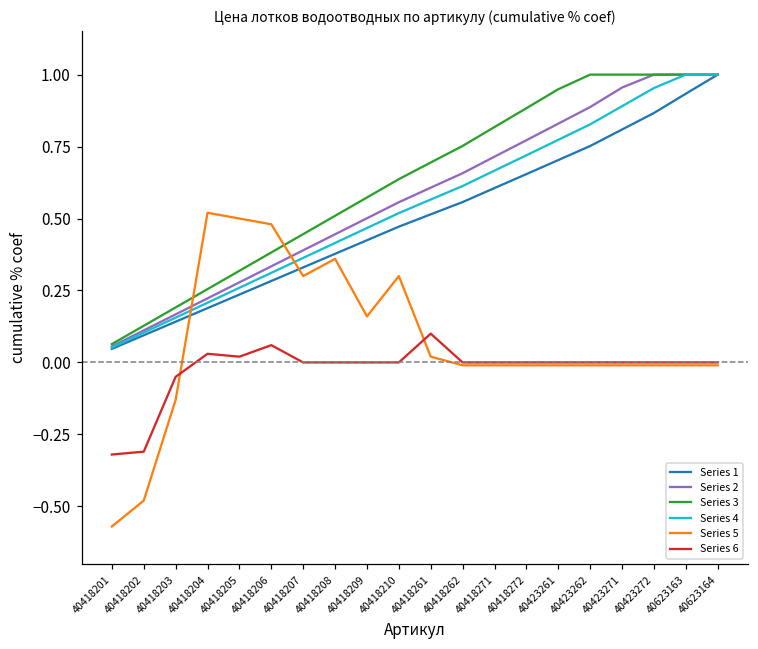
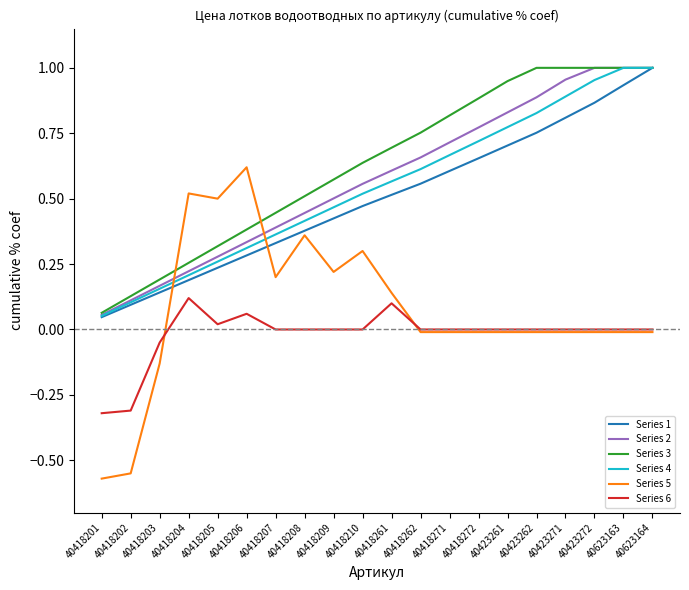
Series 5, 40418202: -0.48 -> -0.55
Series 6, 40418204: 0.03 -> 0.12
Series 5, 40418206: 0.48 -> 0.62
Series 5, 40418207: 0.3 -> 0.2
Series 5, 40418209: 0.16 -> 0.22
Series 5, 40418261: 0.02 -> 0.14
